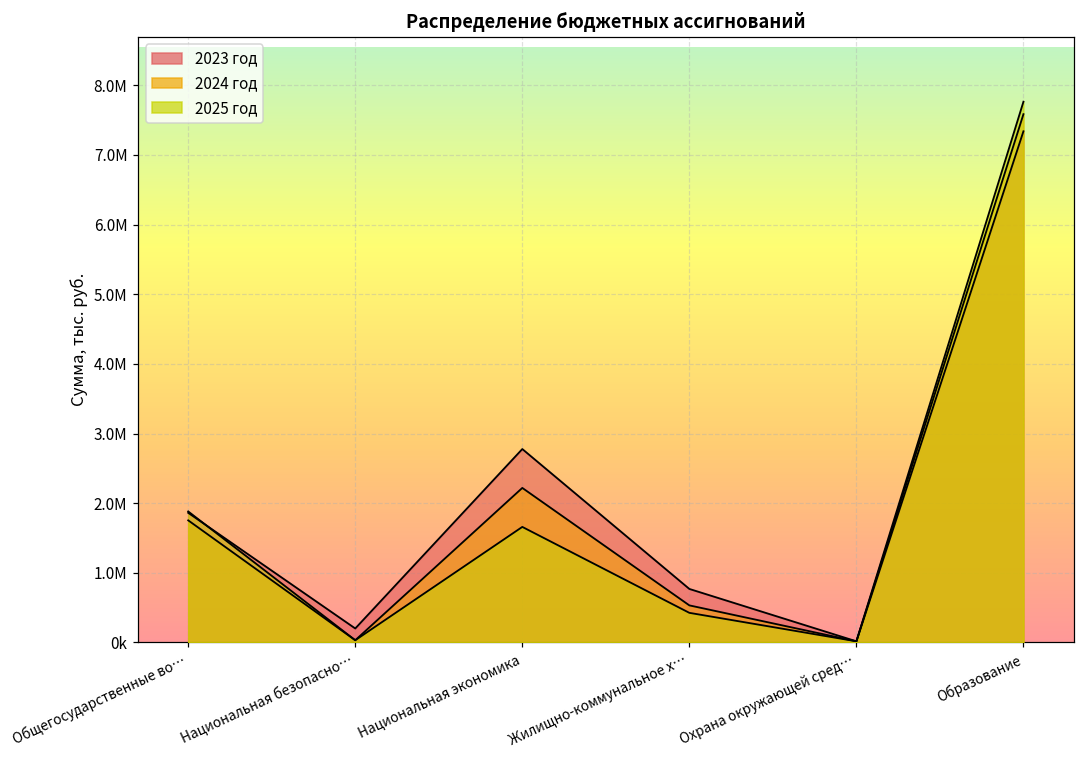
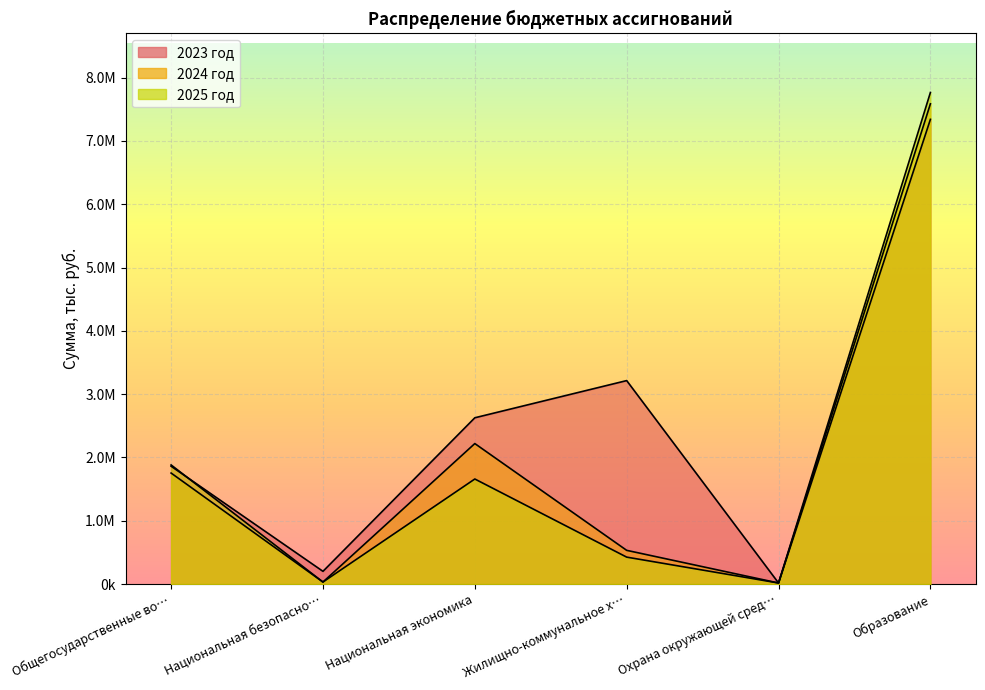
2023 год, Национальная экономика: 2800000 -> 2600000
2023 год, Жилищно-коммунальное х…: 800000 -> 3200000
